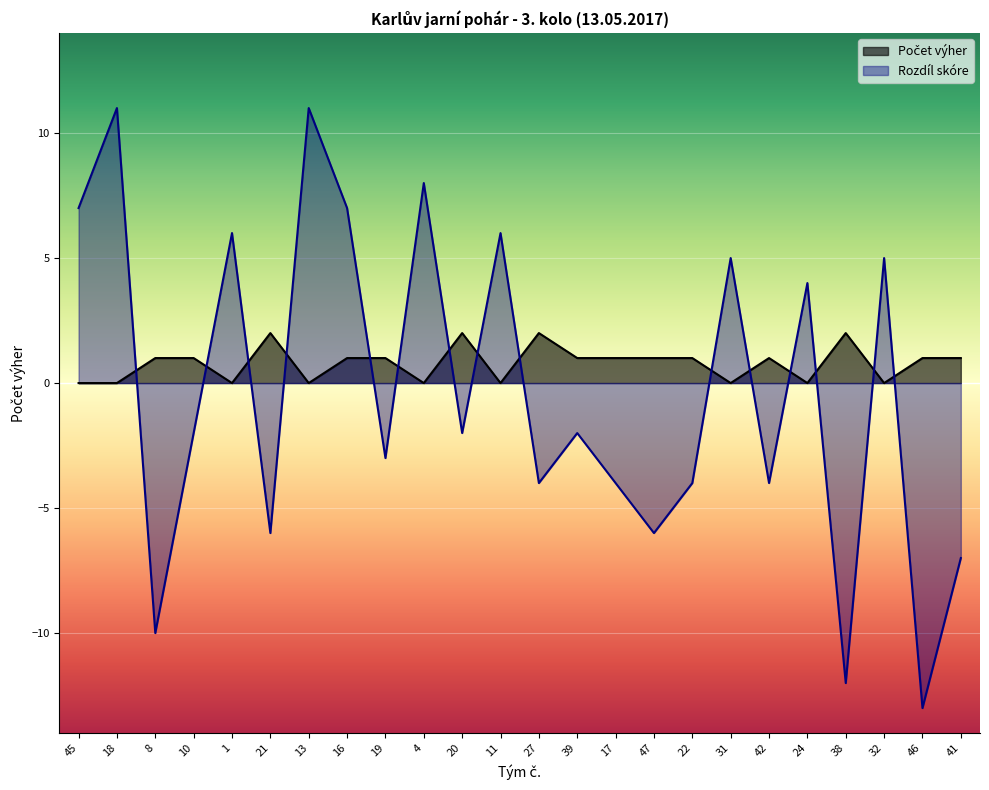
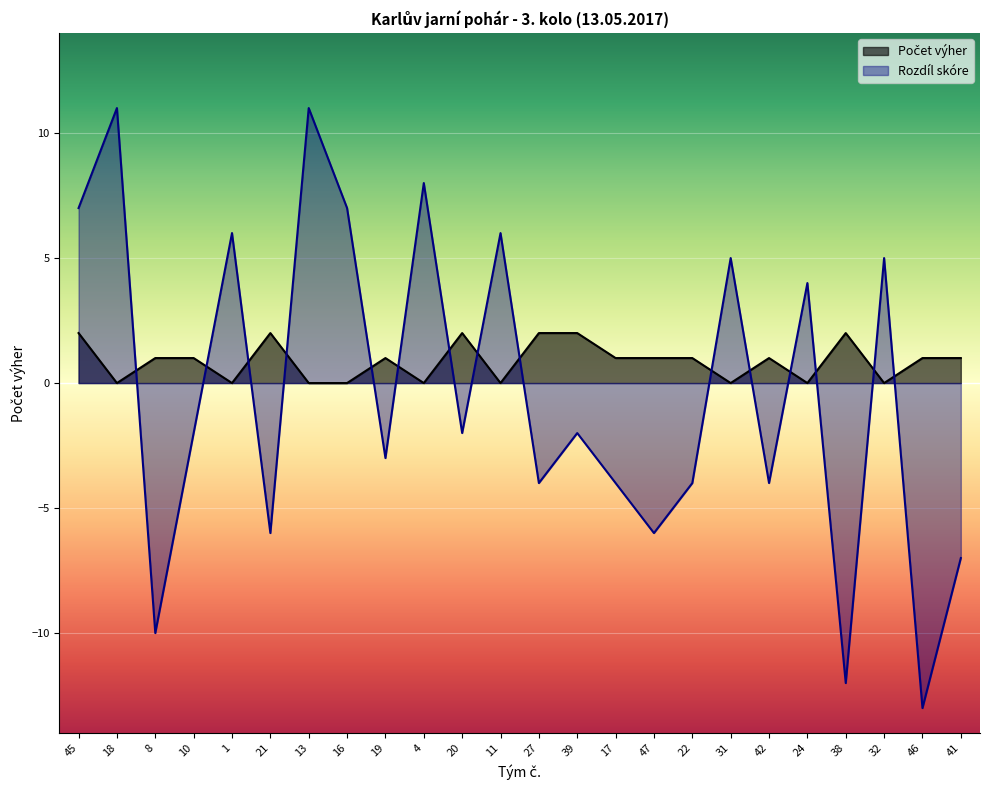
Počet výher, 45: 0 -> 2
Počet výher, 16: 1 -> 0
Počet výher, 39: 1 -> 2
